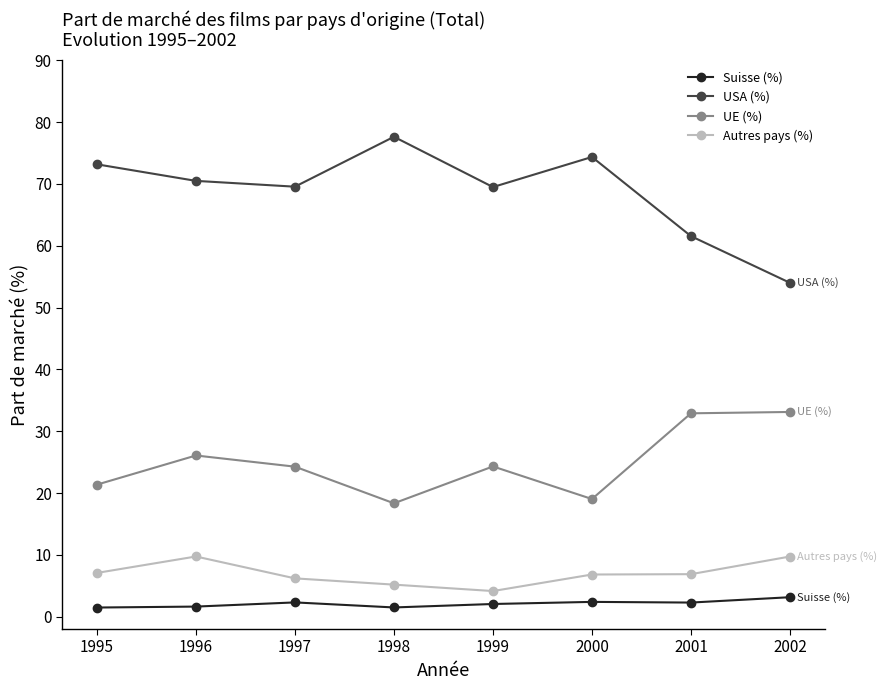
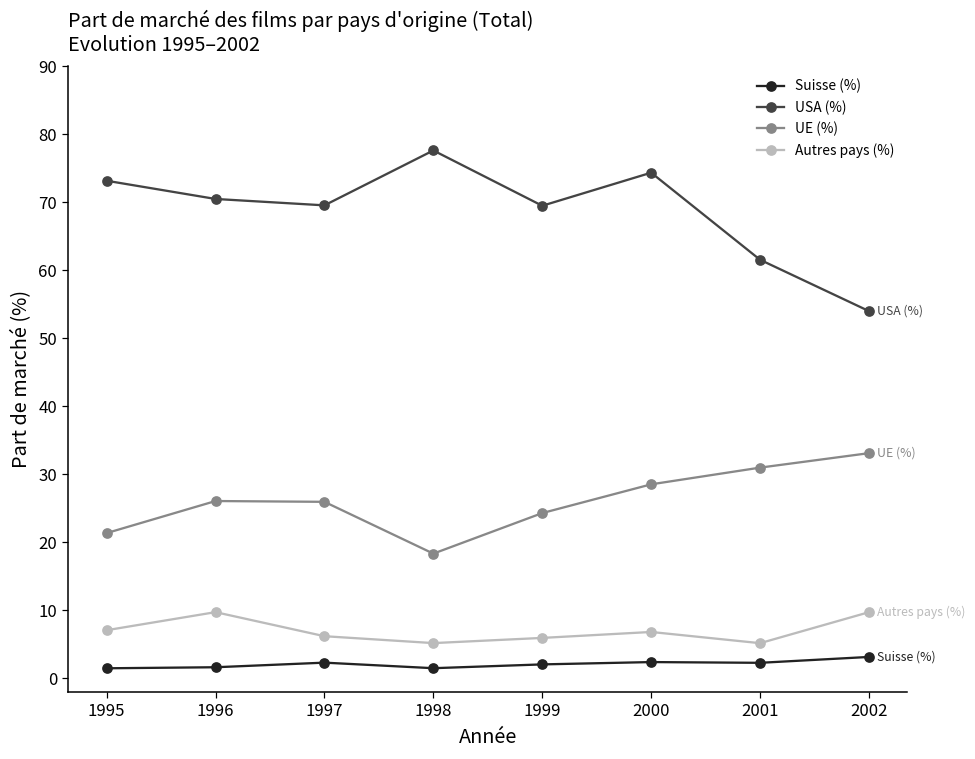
UE (%), 1997: 24 -> 26
Autres pays (%), 1999: 4 -> 6
UE (%), 2000: 19 -> 29
UE (%), 2001: 33 -> 31
Autres pays (%), 2001: 7 -> 5
